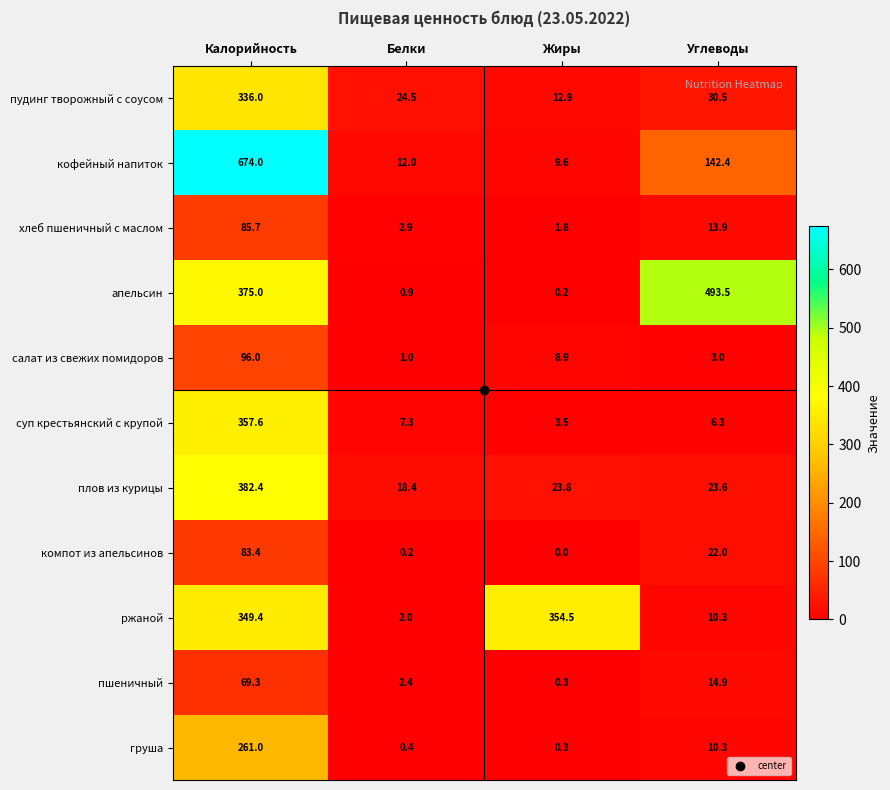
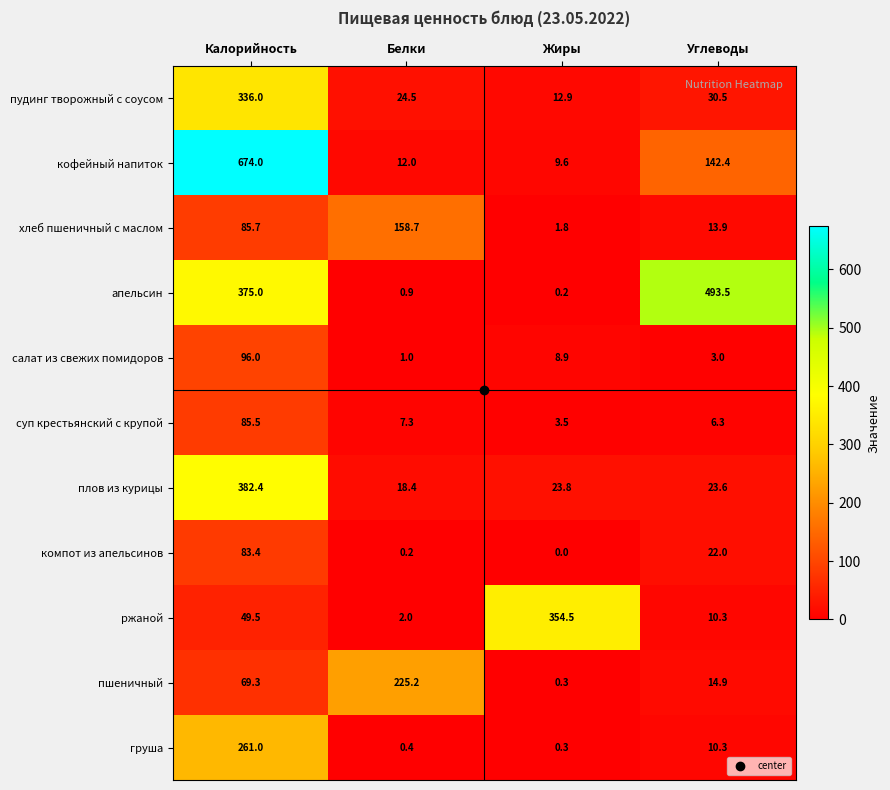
хлеб пшеничный с маслом, Белки: 2.9 -> 158.7
суп крестьянский с крупой, Калорийность: 357.6 -> 85.5
ржаной, Калорийность: 349.4 -> 49.5
пшеничный, Белки: 2.4 -> 225.2
